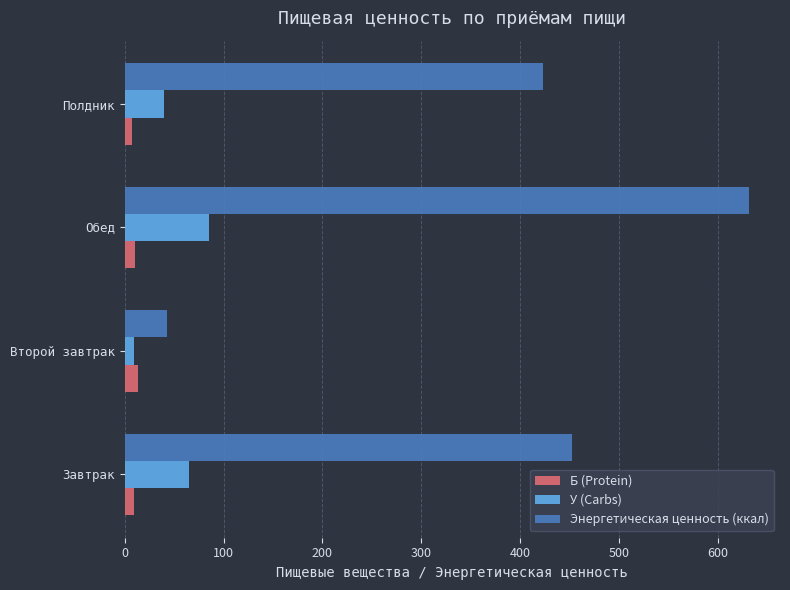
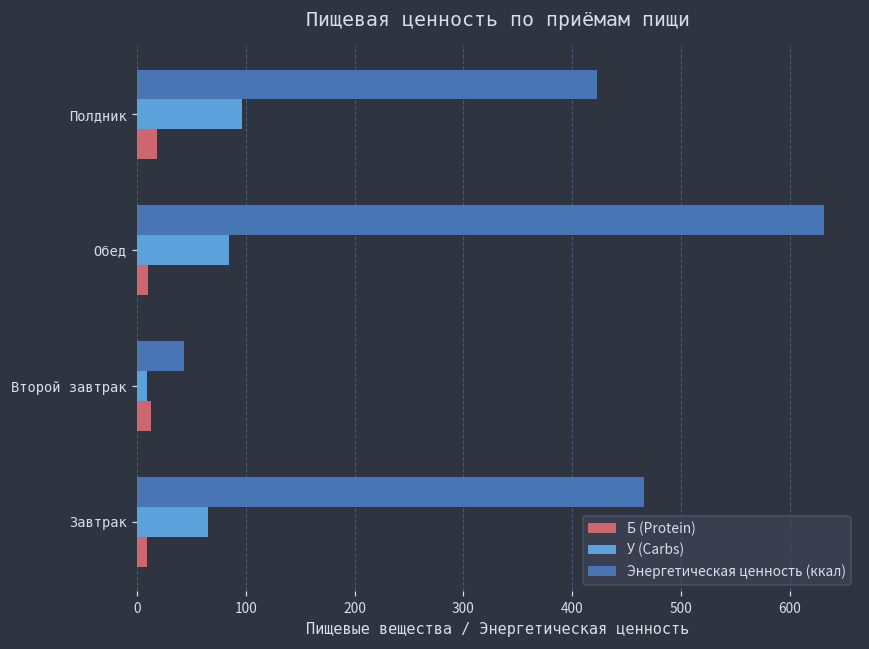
У (Carbs), Полдник: 40 -> 100
Б (Protein), Полдник: 10 -> 20
Энергетическая ценность (ккал), Завтрак: 450 -> 470
